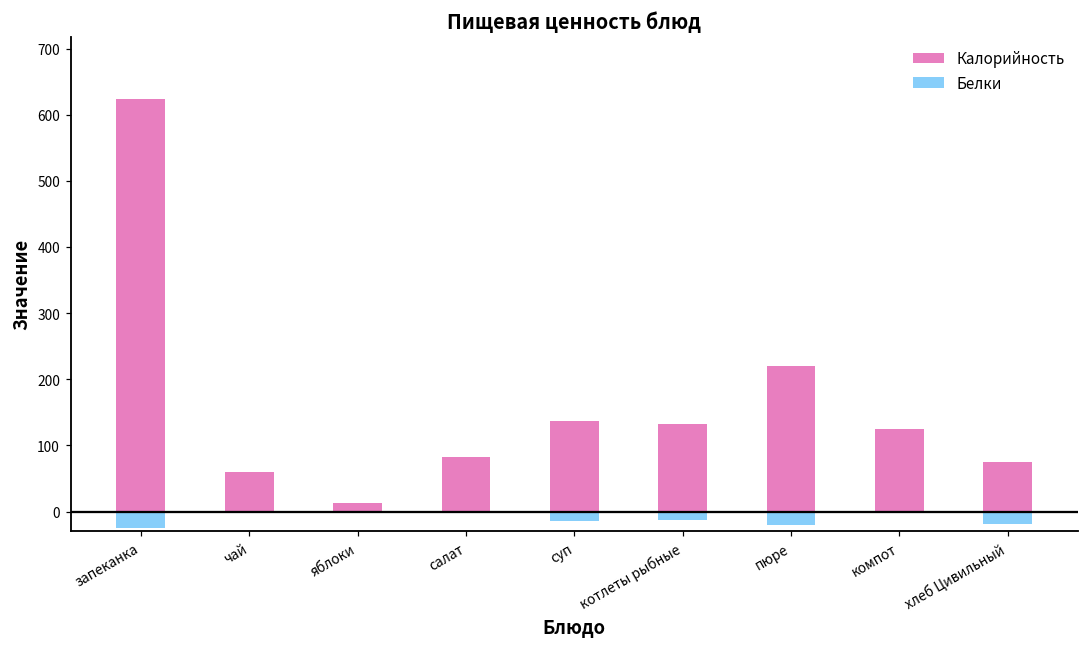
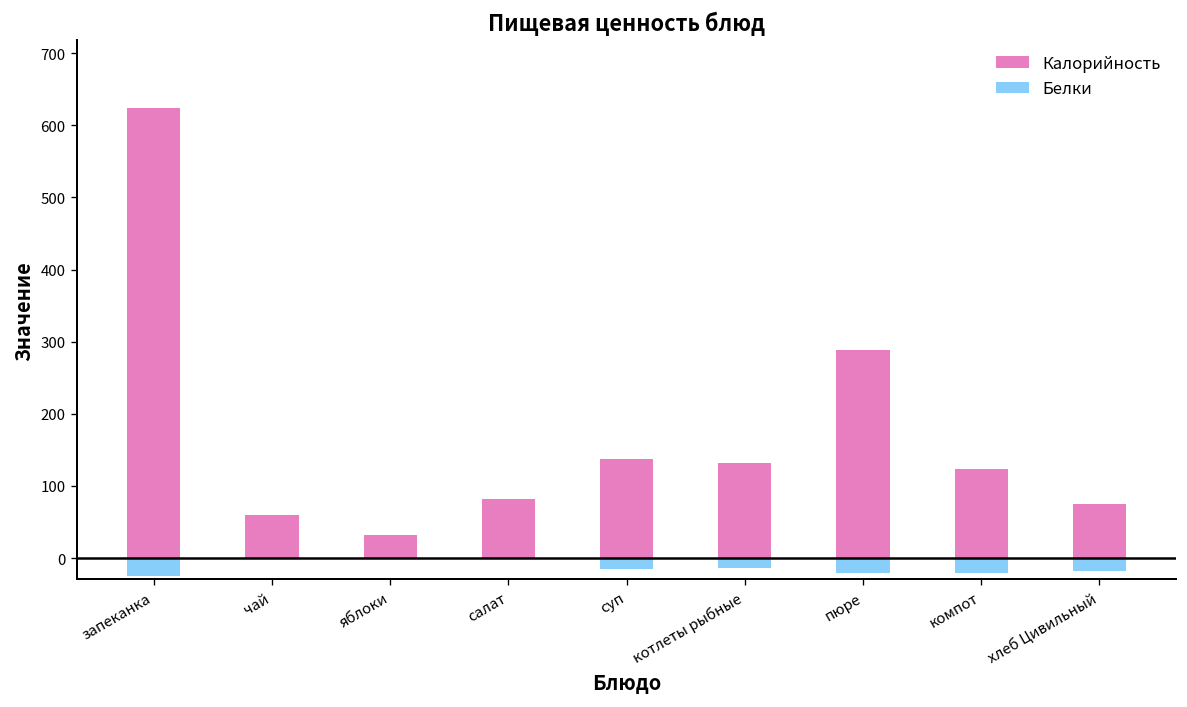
Калорийность, яблоки: 10 -> 30
Калорийность, пюре: 220 -> 290
Белки, компот: 0 -> -20
